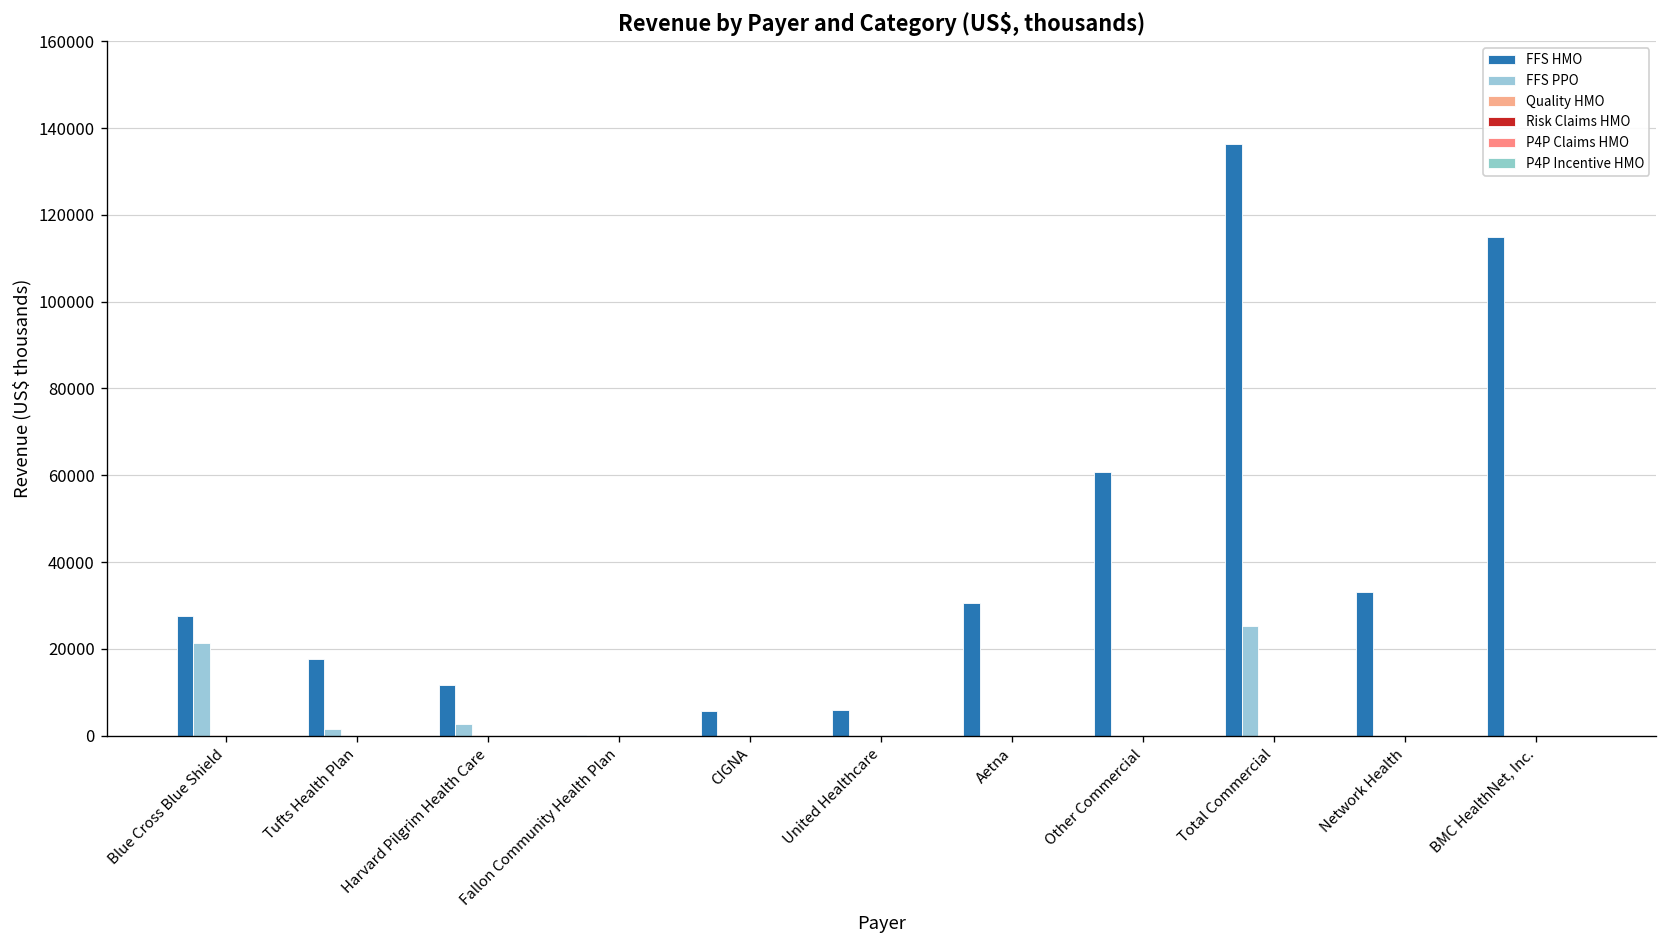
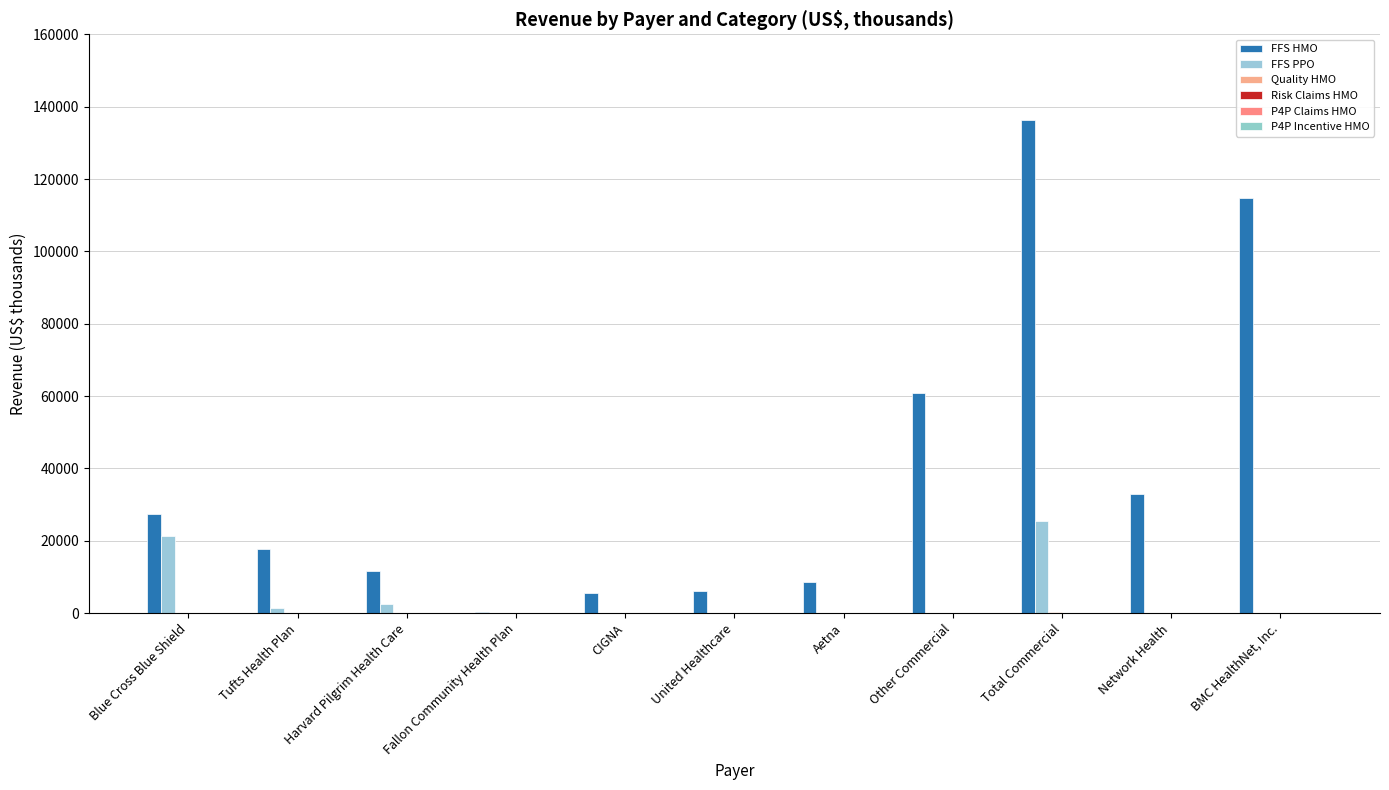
FFS HMO, Aetna: 30000 -> 9000
